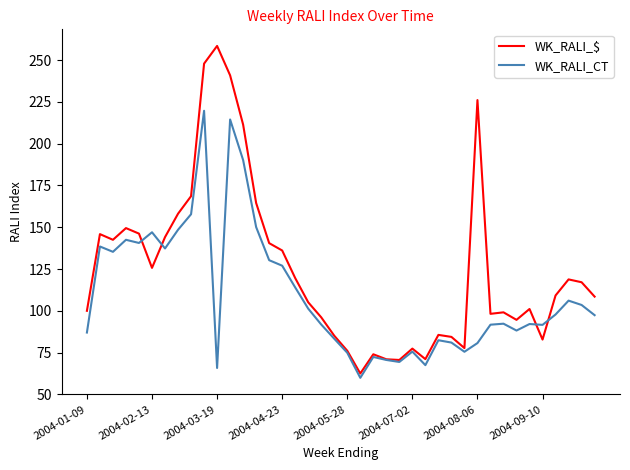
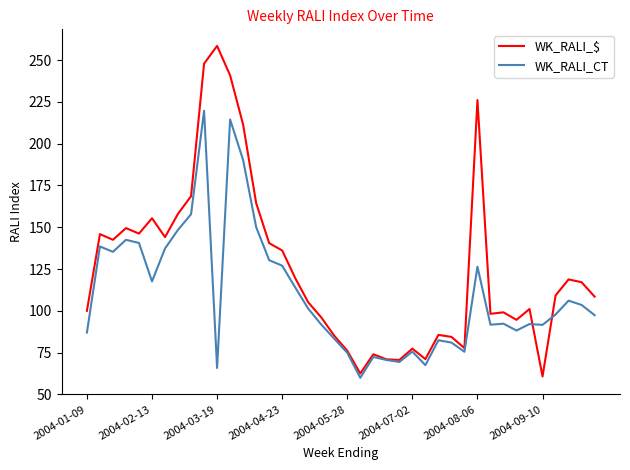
WK_RALI_$, 2004-02-13: 126 -> 155
WK_RALI_CT, 2004-02-13: 147 -> 118
WK_RALI_CT, 2004-08-06: 81 -> 126
WK_RALI_$, 2004-09-10: 83 -> 61
